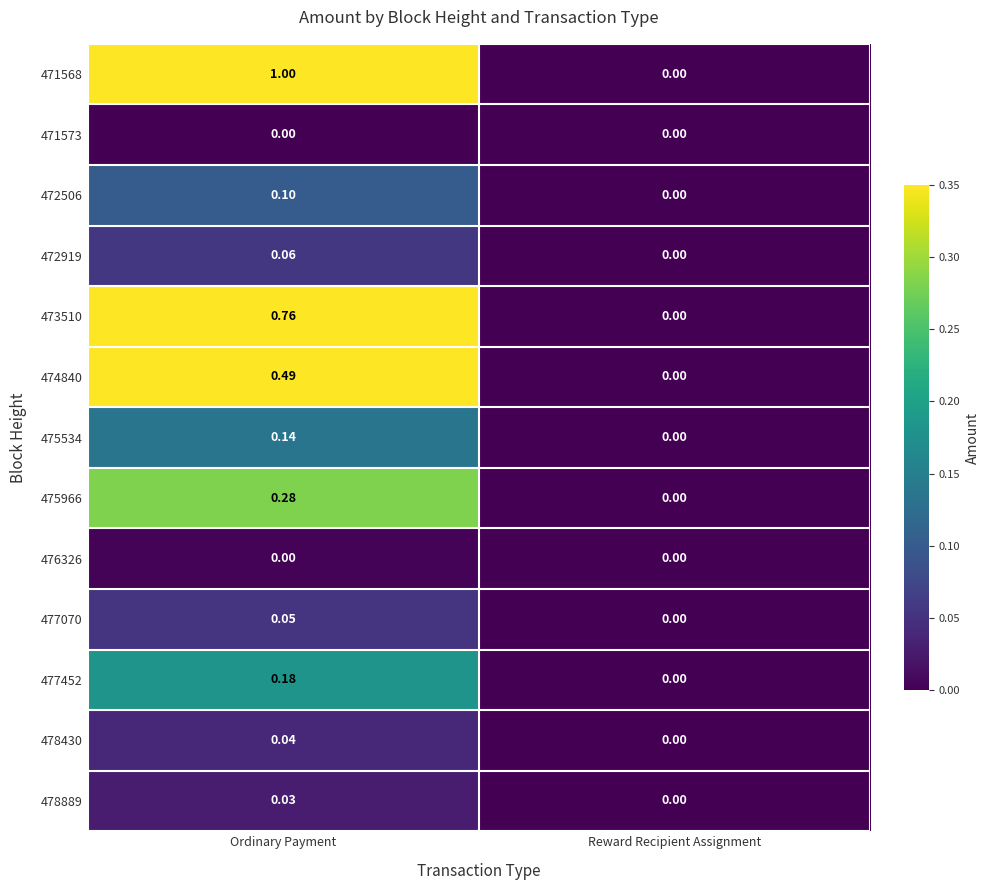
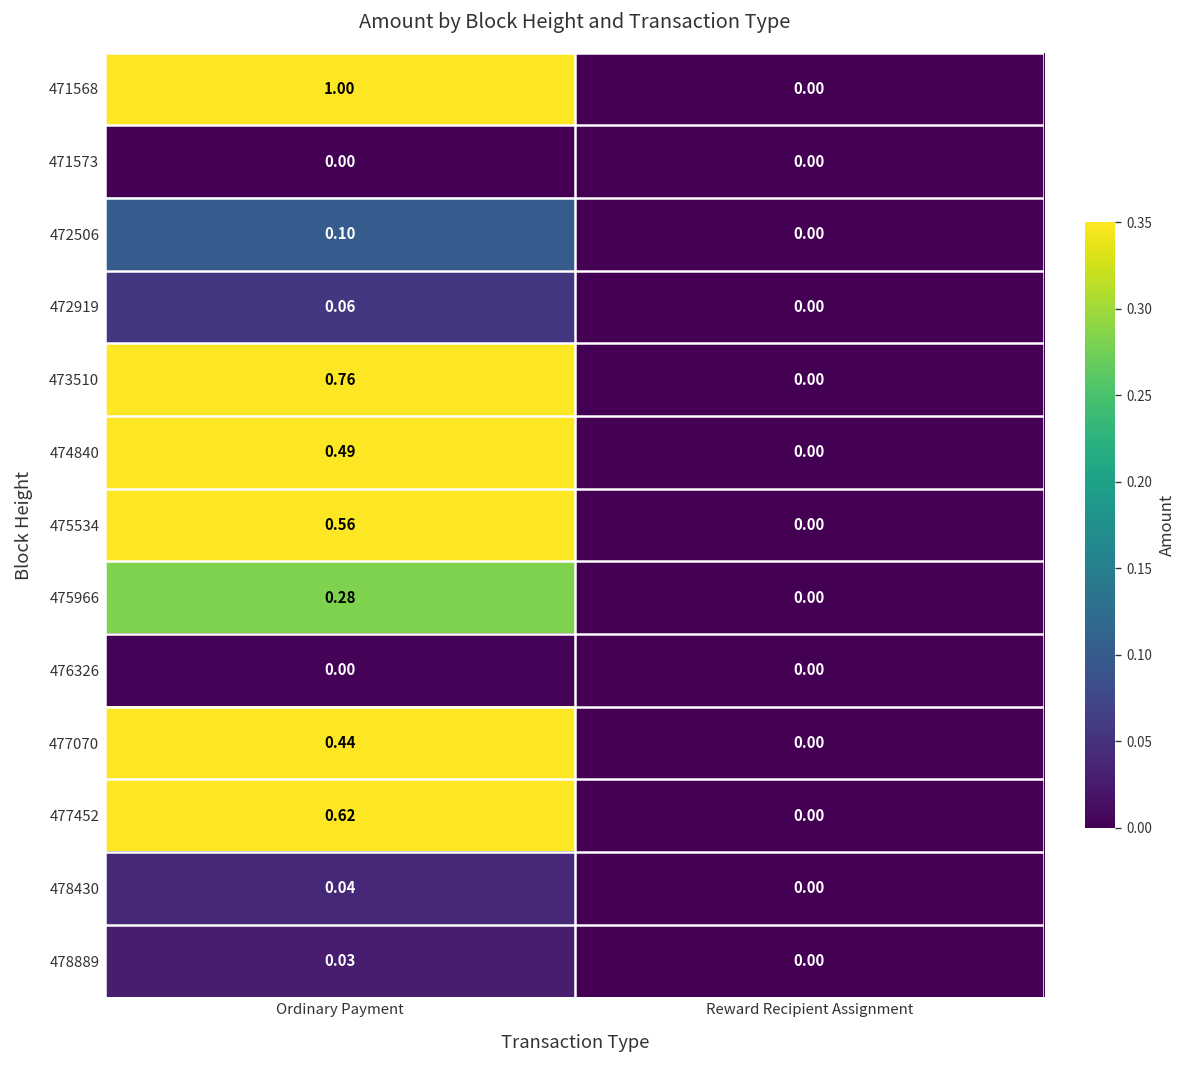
475534, Ordinary Payment: 0.14 -> 0.56
477070, Ordinary Payment: 0.05 -> 0.44
477452, Ordinary Payment: 0.18 -> 0.62
